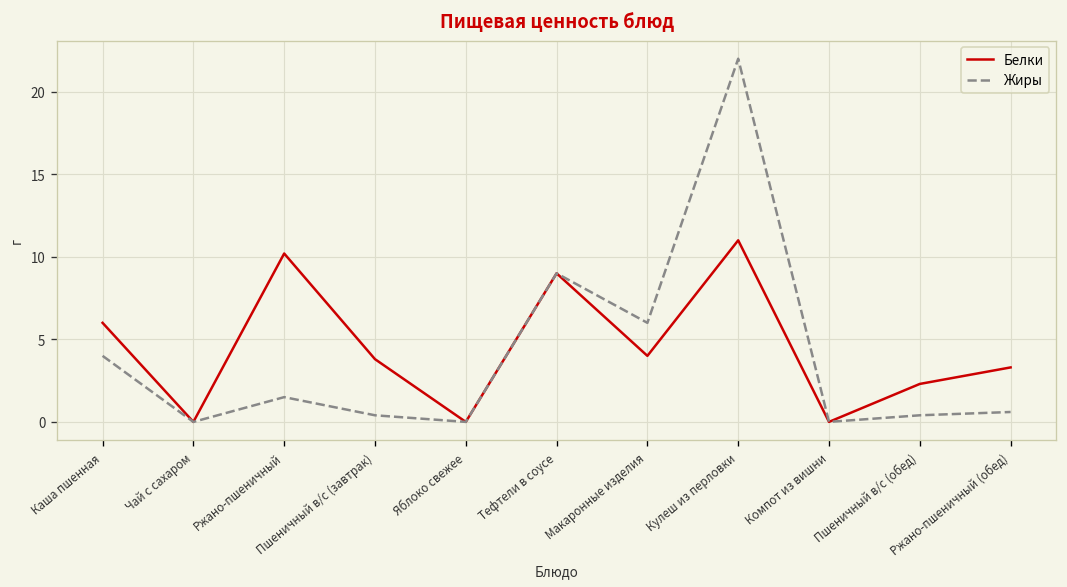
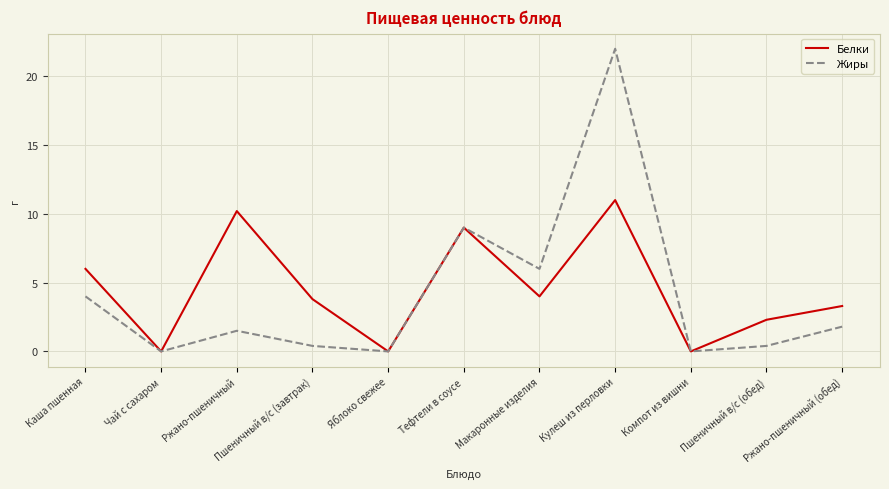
Жиры, Ржано-пшеничный (обед): 0.6 -> 1.8
